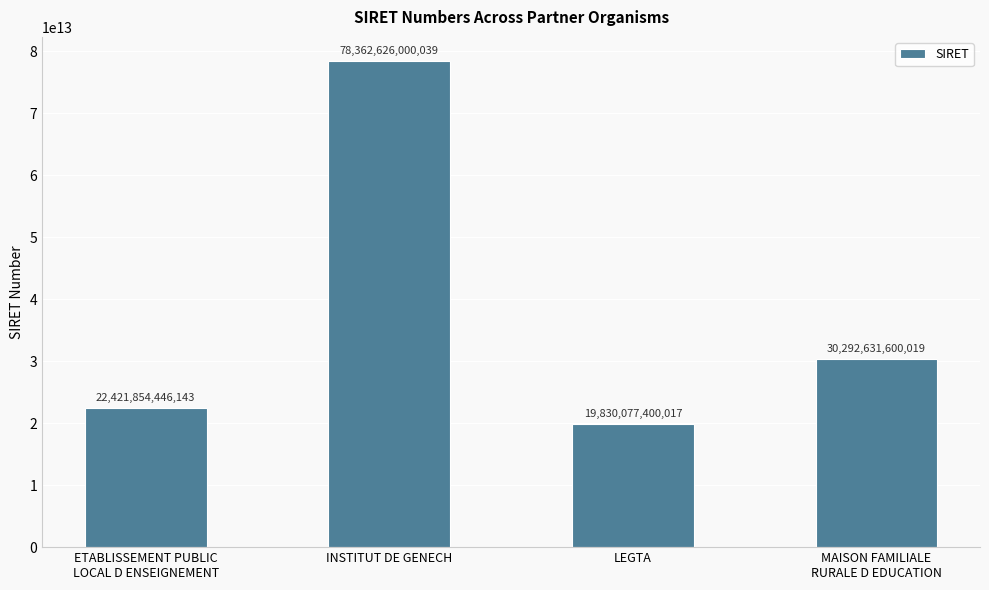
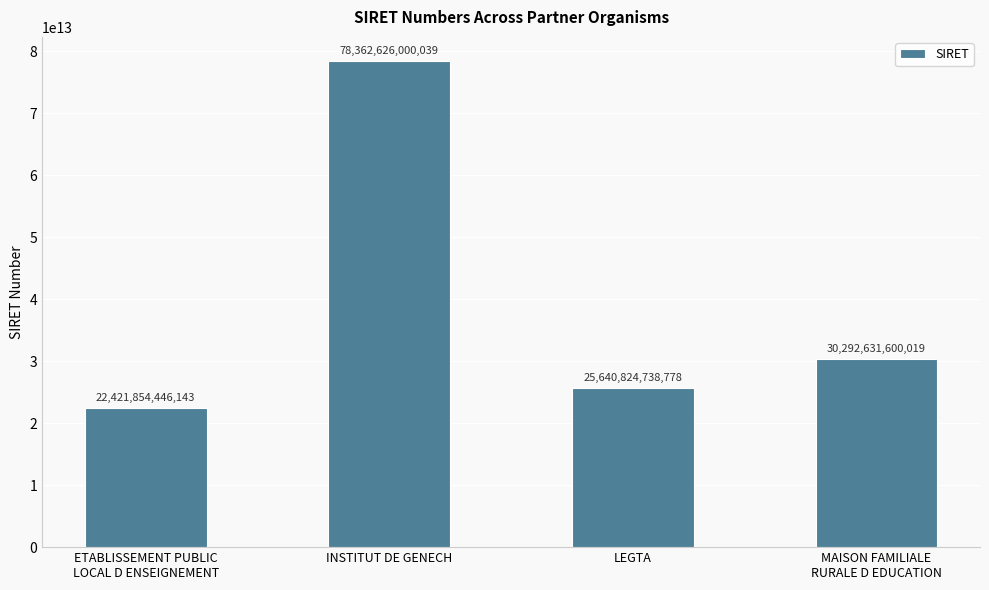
LEGTA: 19,830,077,400,017 -> 25,640,824,738,778
